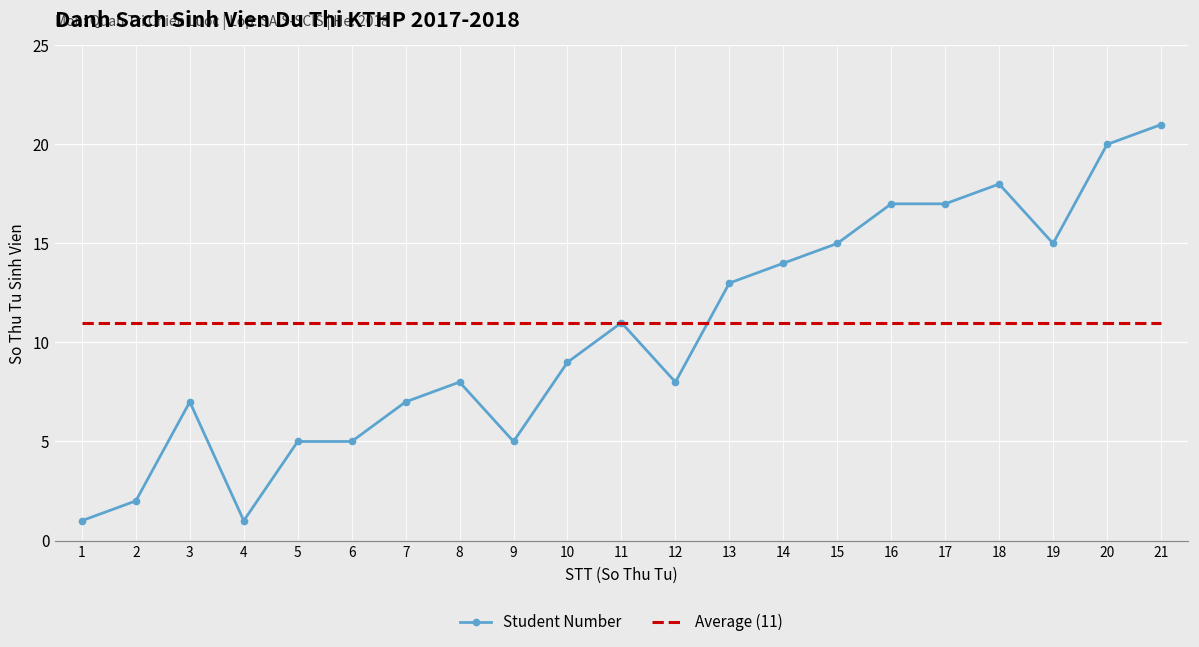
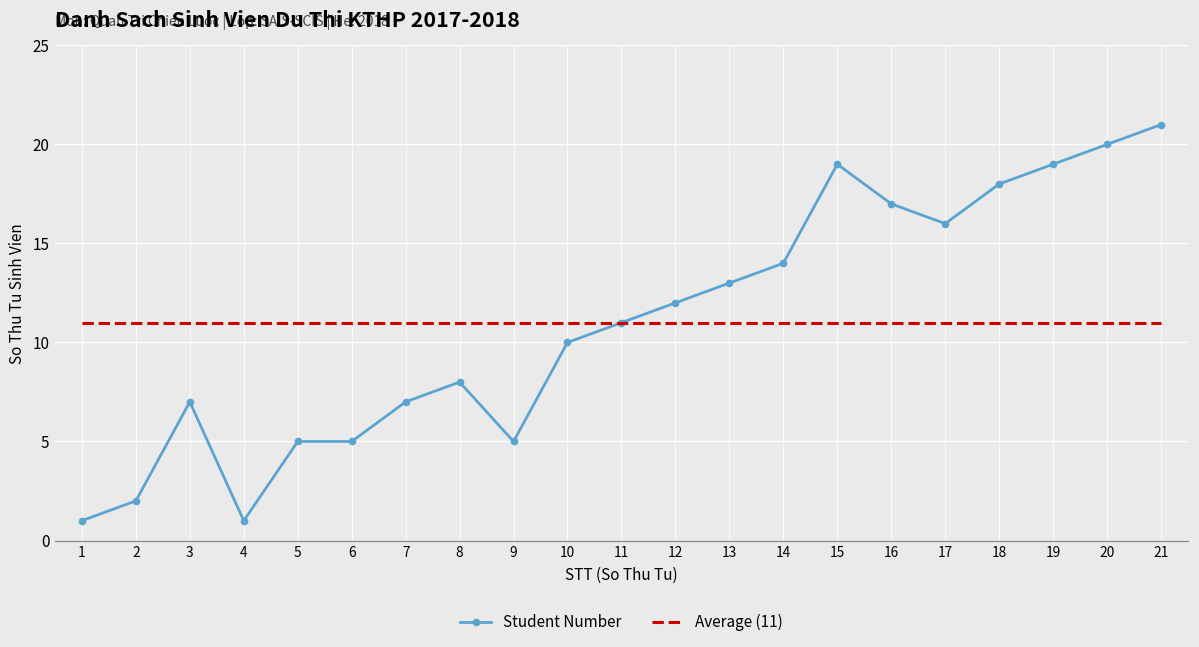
Student Number, 10: 9 -> 10
Student Number, 12: 8 -> 12
Student Number, 15: 15 -> 19
Student Number, 17: 17 -> 16
Student Number, 19: 15 -> 19
